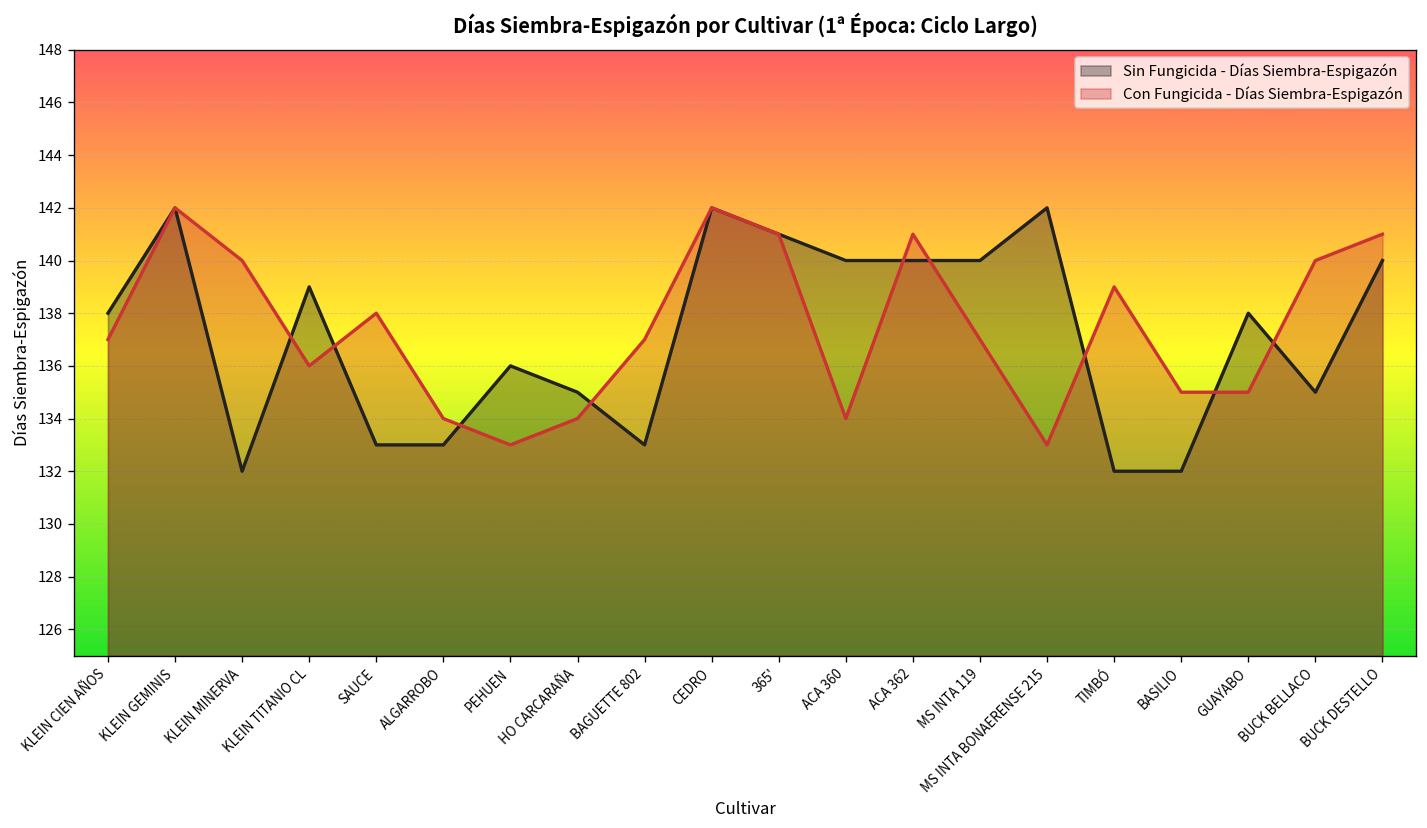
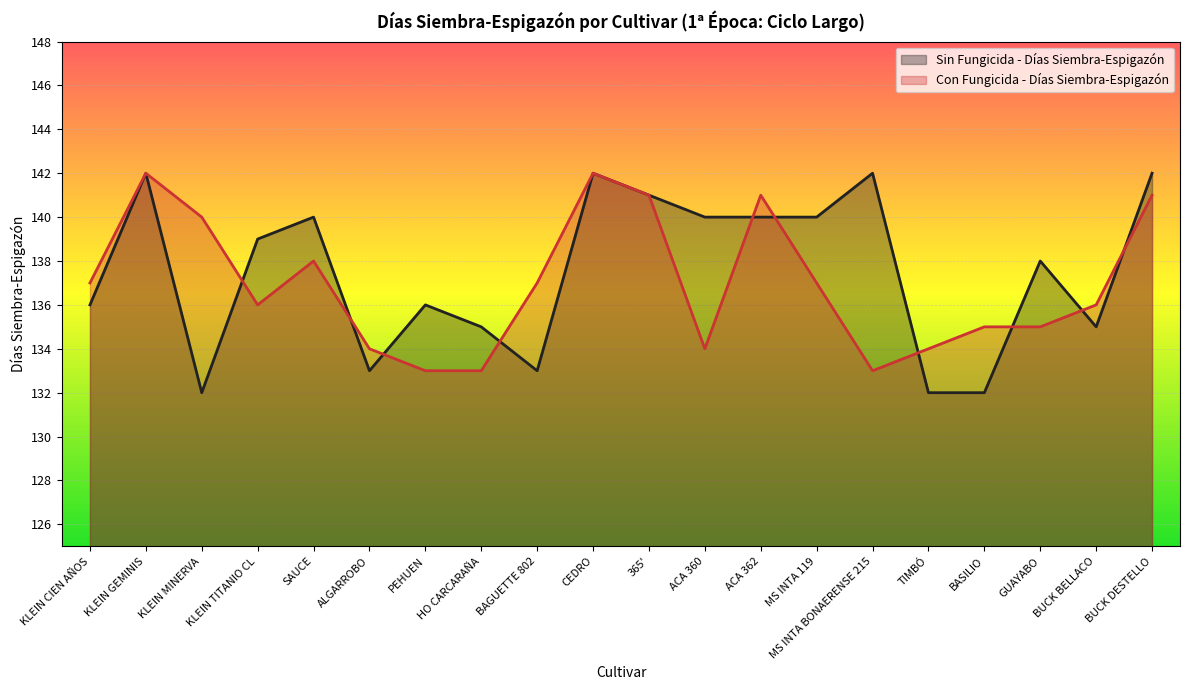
Sin Fungicida - Días Siembra-Espigazón, KLEIN CIEN AÑOS: 138 -> 136
Sin Fungicida - Días Siembra-Espigazón, SAUCE: 133 -> 140
Con Fungicida - Días Siembra-Espigazón, HO CARCARAÑA: 134 -> 133
Con Fungicida - Días Siembra-Espigazón, TIMBÓ: 139 -> 134
Con Fungicida - Días Siembra-Espigazón, BUCK BELLACO: 140 -> 136
Sin Fungicida - Días Siembra-Espigazón, BUCK DESTELLO: 140 -> 142
